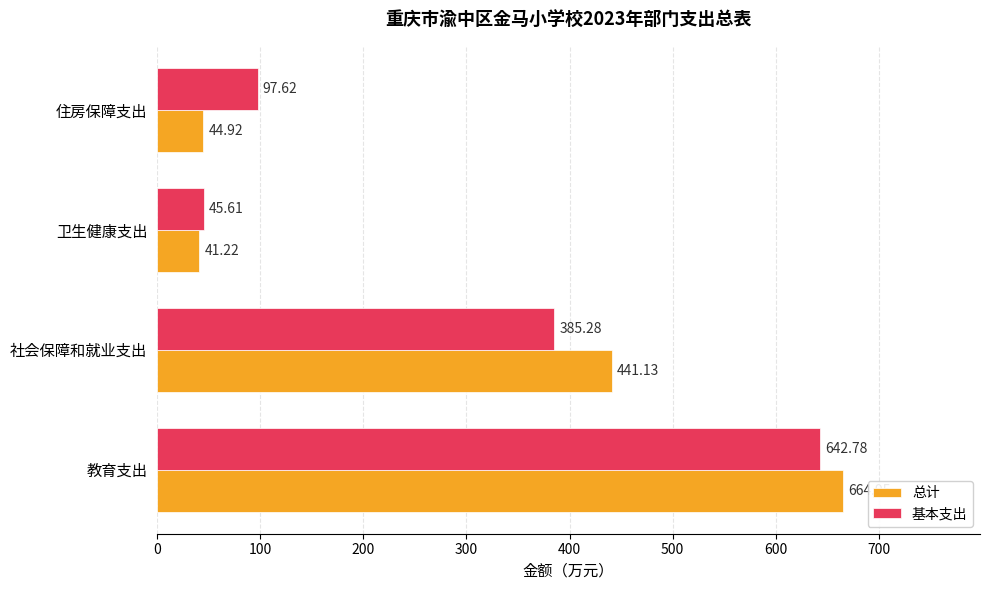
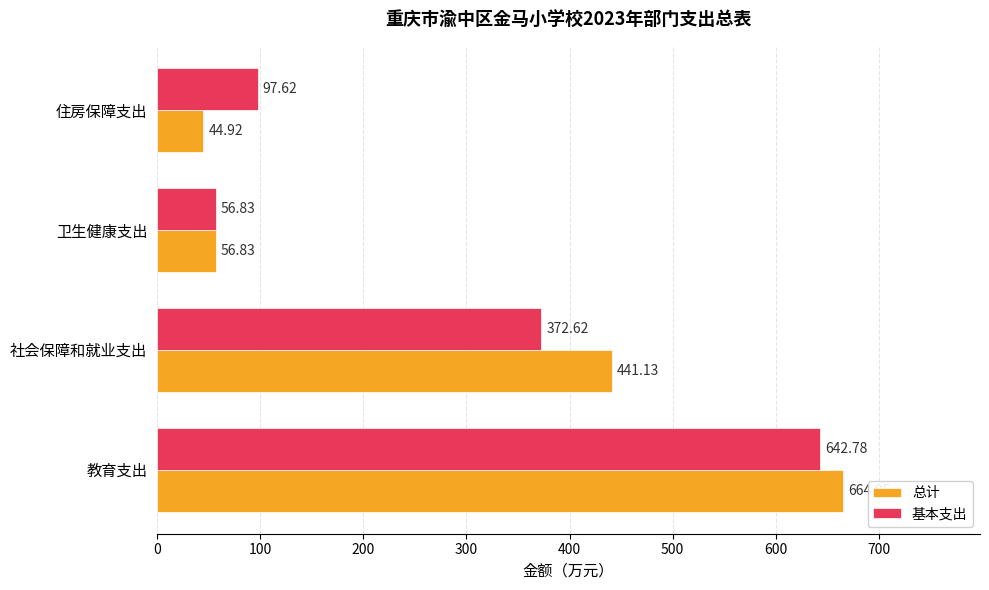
基本支出, 卫生健康支出: 45.61 -> 56.83
总计, 卫生健康支出: 41.22 -> 56.83
基本支出, 社会保障和就业支出: 385.28 -> 372.62
